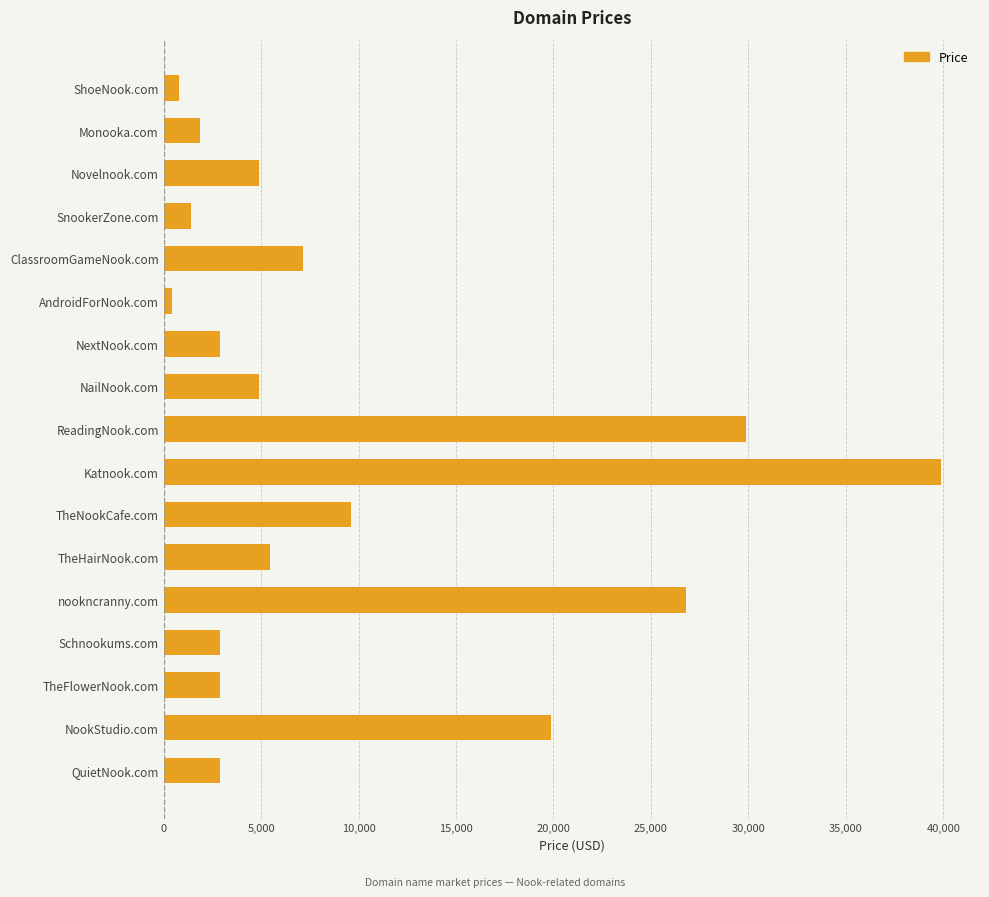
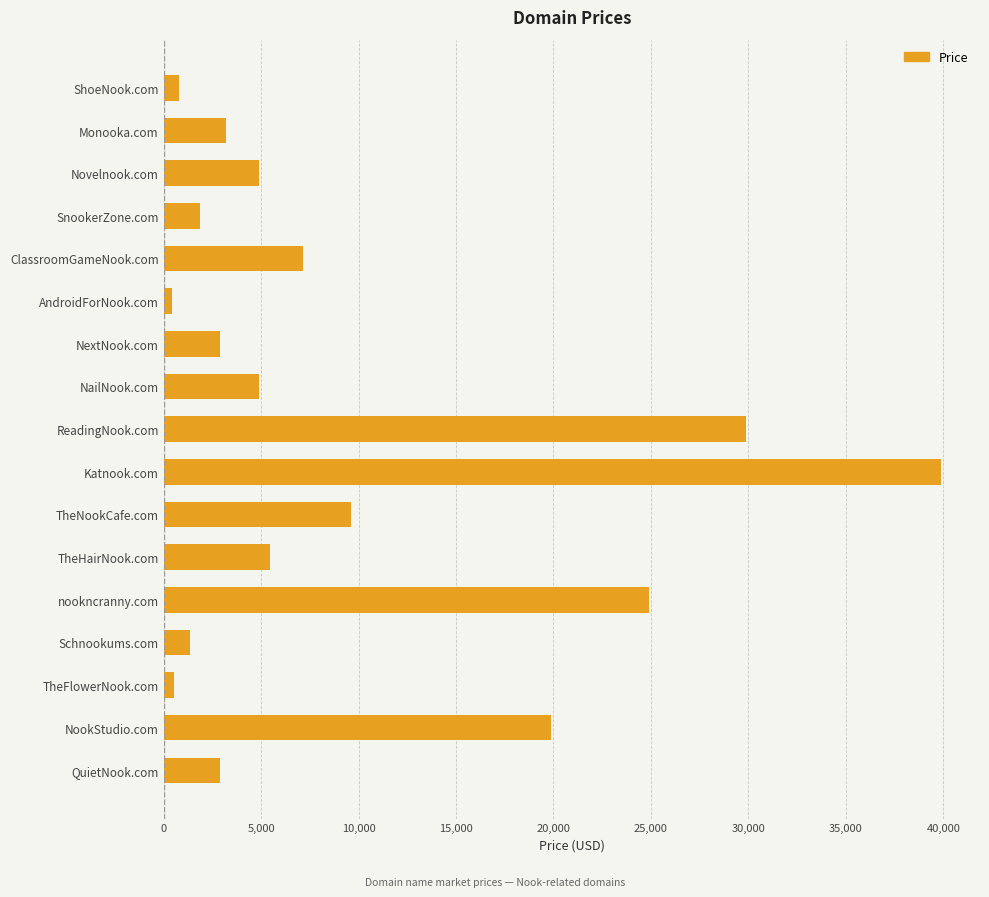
Monooka.com: 1,900 -> 3,200
SnookerZone.com: 1,400 -> 1,900
nookncranny.com: 26,800 -> 24,900
Schnookums.com: 2,900 -> 1,300
TheFlowerNook.com: 2,900 -> 600
